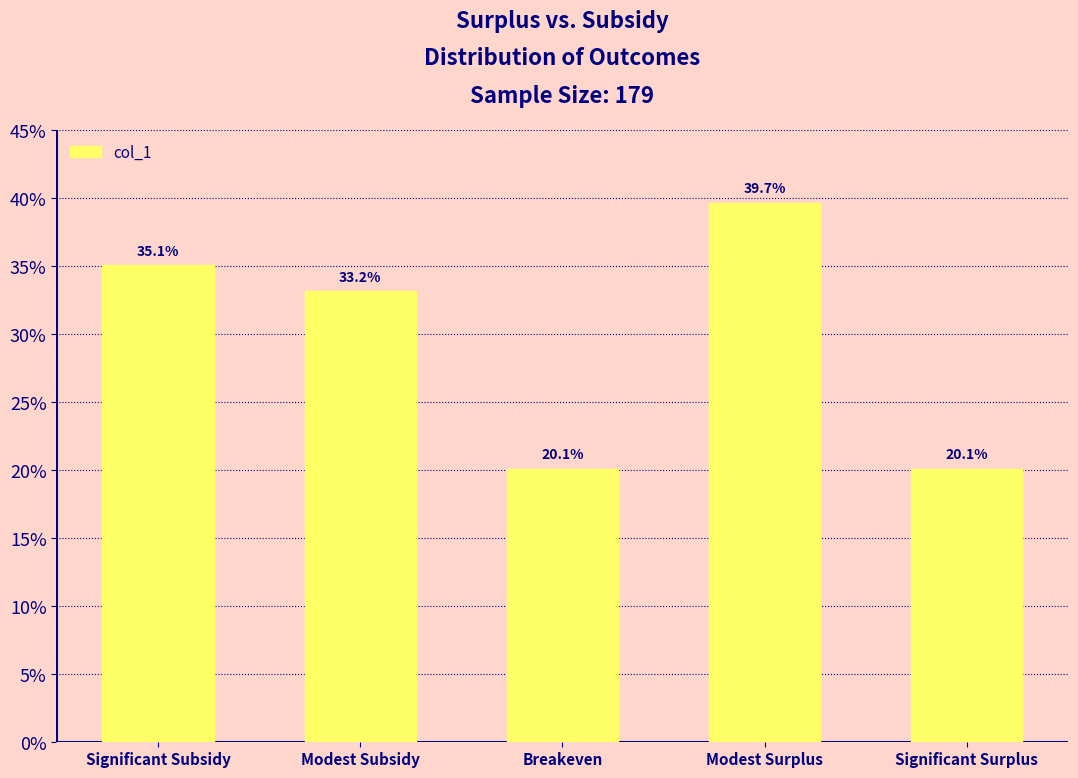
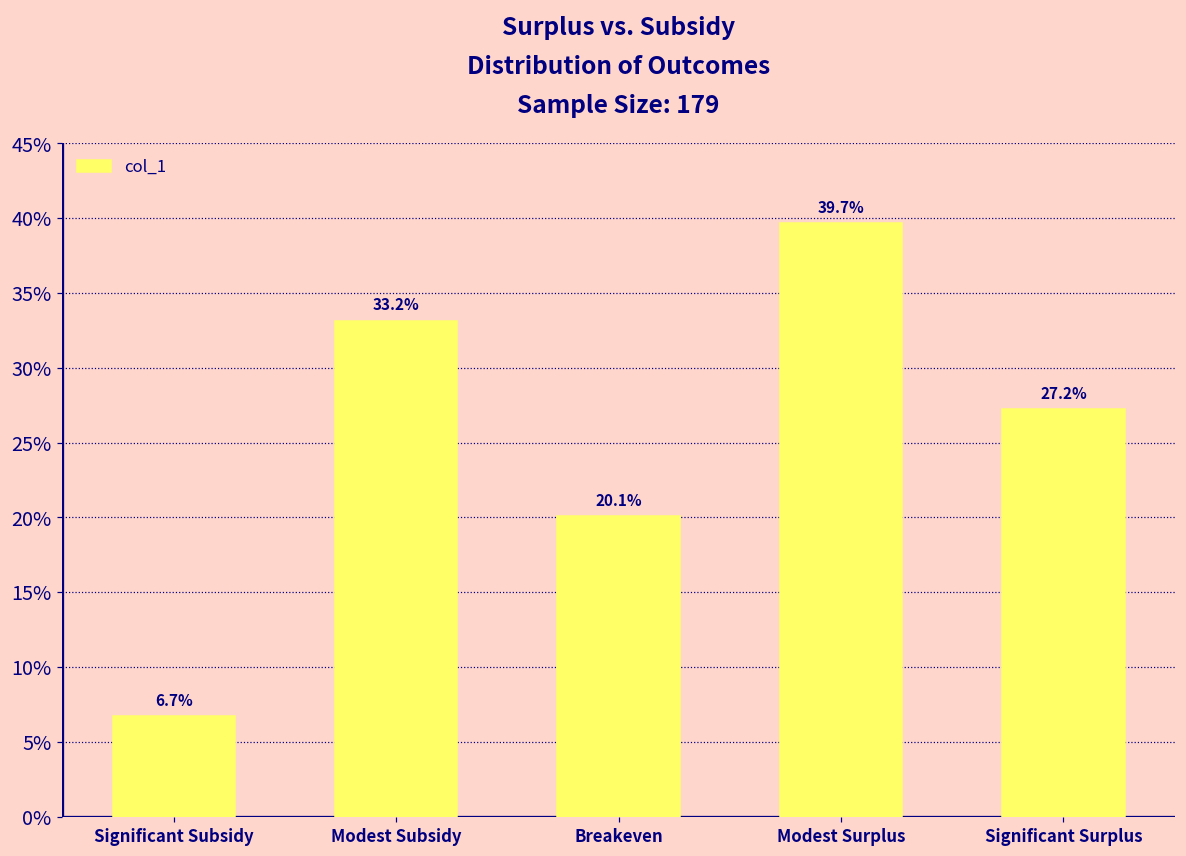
Significant Subsidy: 35.1% -> 6.7%
Significant Surplus: 20.1% -> 27.2%
